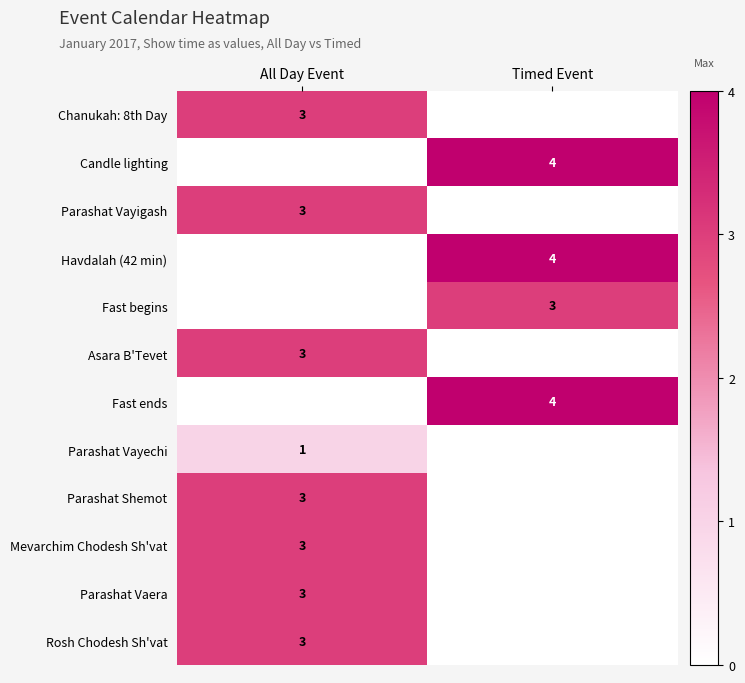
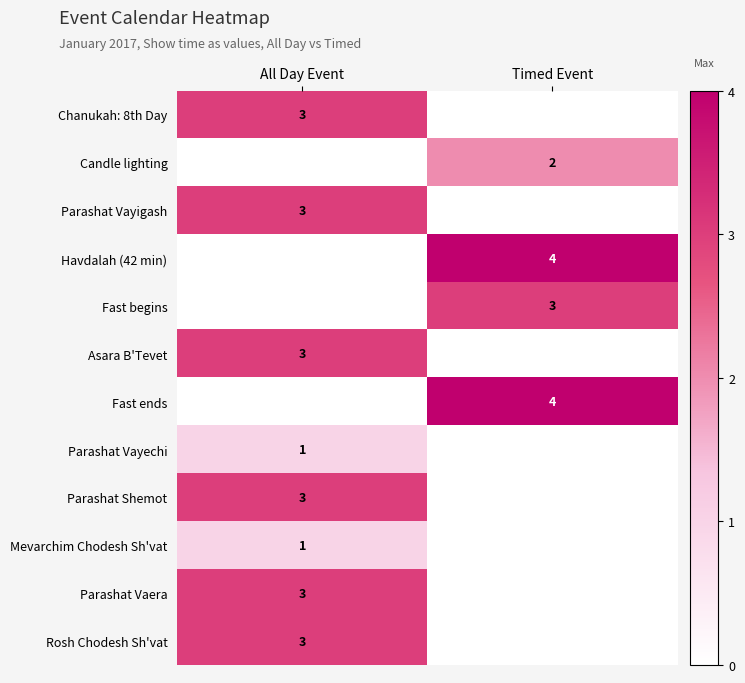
Candle lighting, Timed Event: 4 -> 2
Mevarchim Chodesh Sh'vat, All Day Event: 3 -> 1
